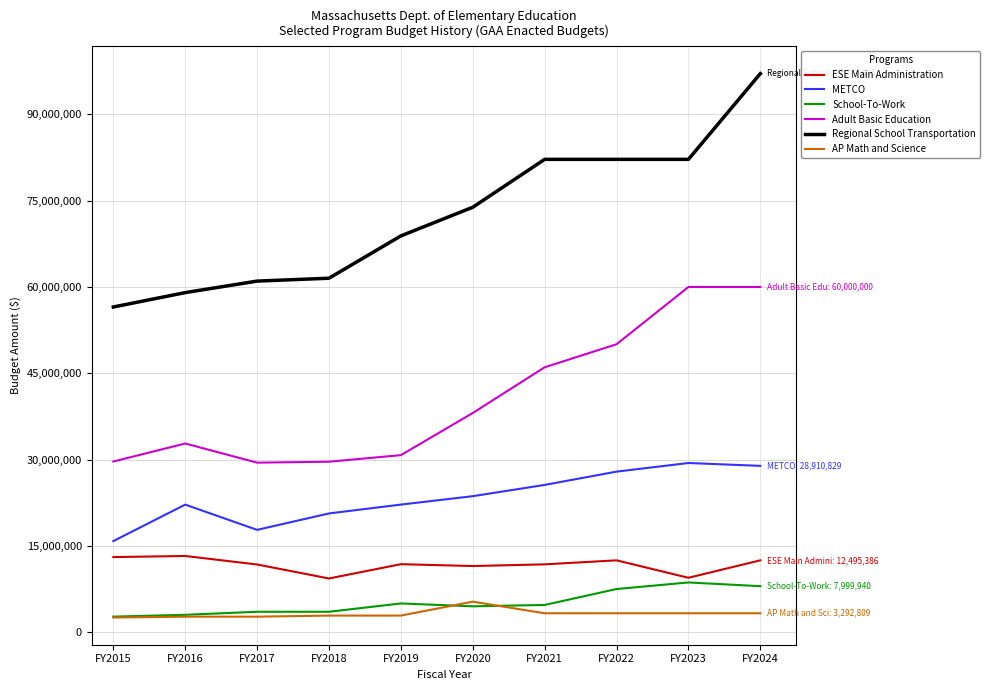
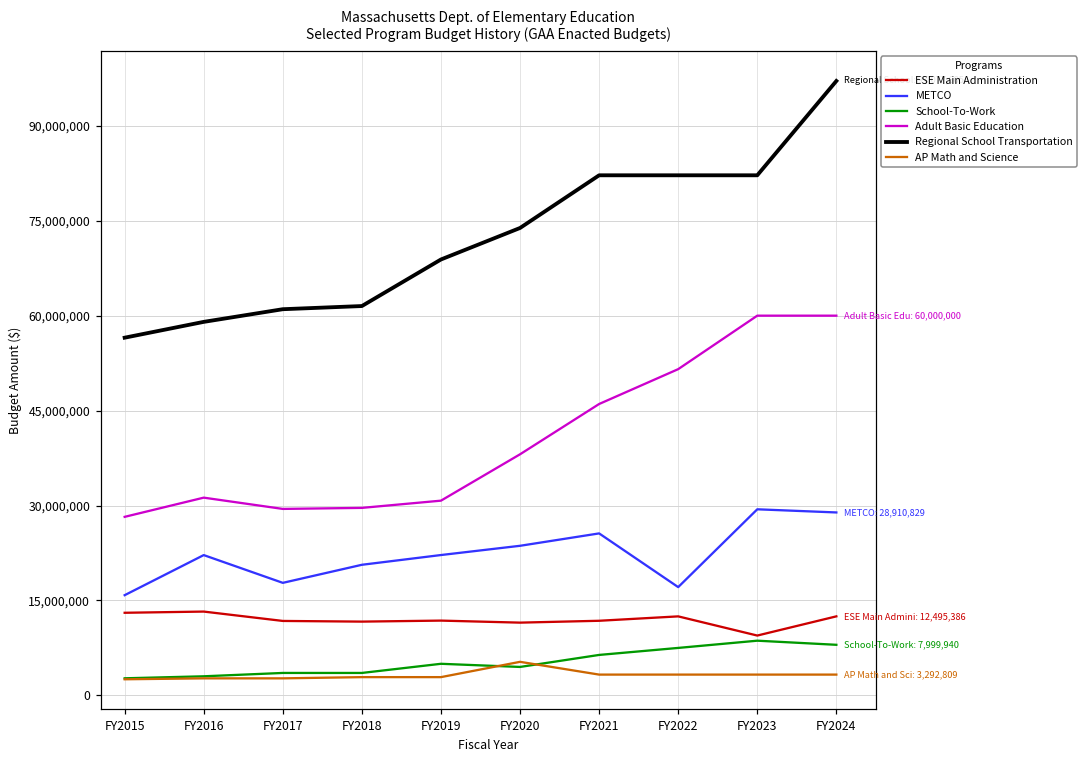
Adult Basic Education, FY2015: 30,000,000 -> 28,000,000
Adult Basic Education, FY2016: 33,000,000 -> 31,000,000
ESE Main Administration, FY2018: 9,000,000 -> 12,000,000
School-To-Work, FY2021: 5,000,000 -> 6,000,000
METCO, FY2022: 28,000,000 -> 17,000,000
Adult Basic Education, FY2022: 50,000,000 -> 52,000,000
